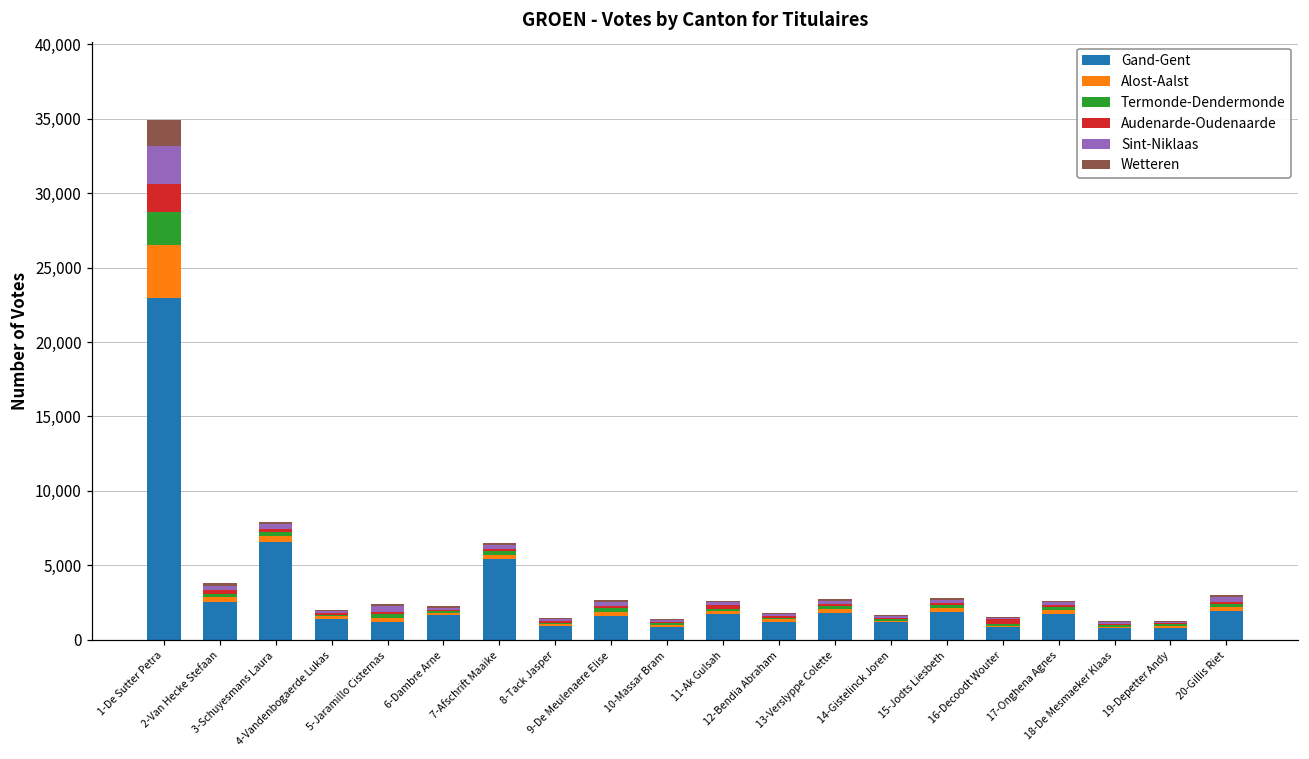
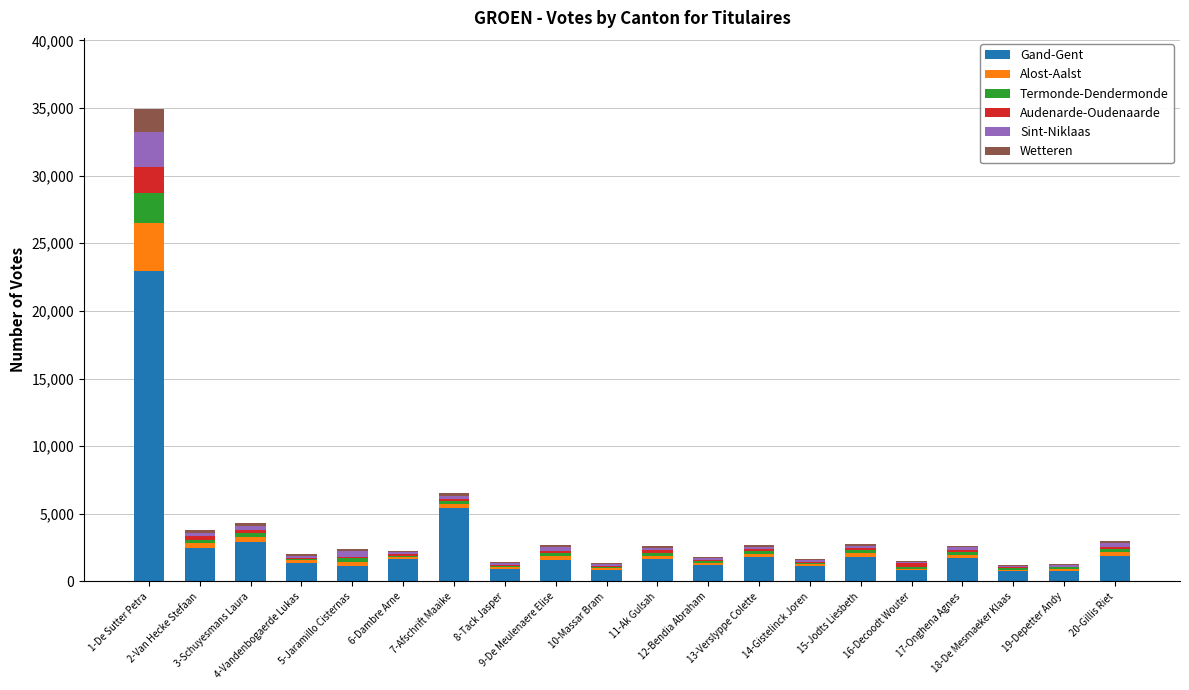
Gand-Gent, 3-Schuyesmans Laura: 6,500 -> 2,900
